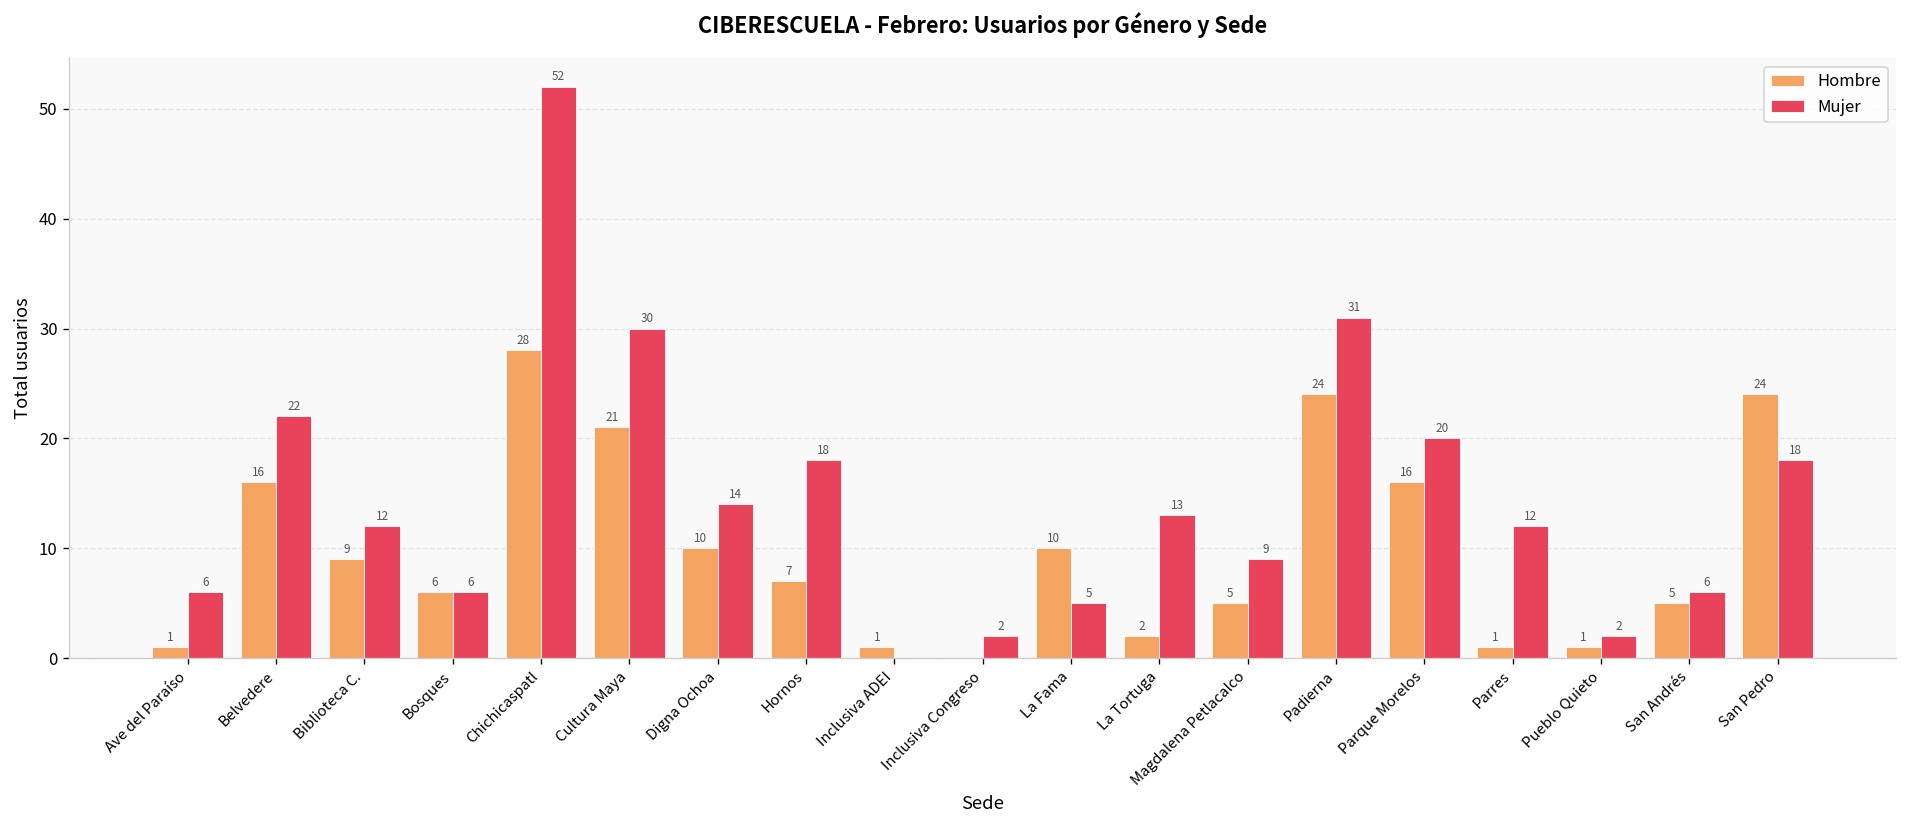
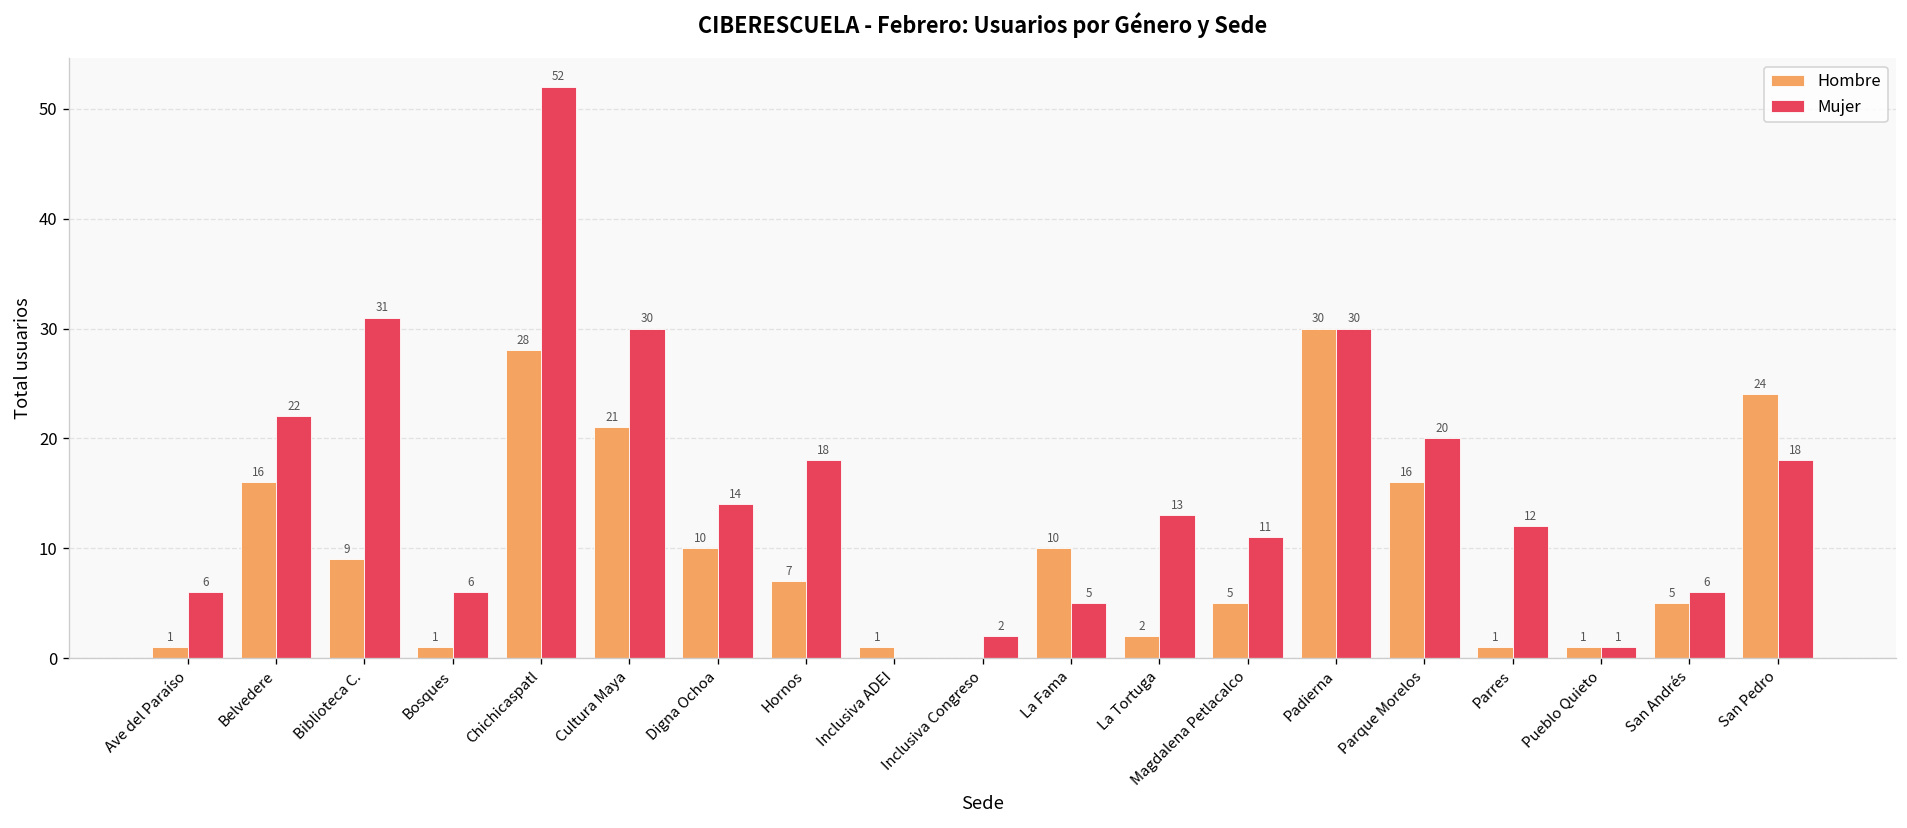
Mujer, Biblioteca C.: 12 -> 31
Hombre, Bosques: 6 -> 1
Mujer, Magdalena Petlacalco: 9 -> 11
Hombre, Padierna: 24 -> 30
Mujer, Padierna: 31 -> 30
Mujer, Pueblo Quieto: 2 -> 1
